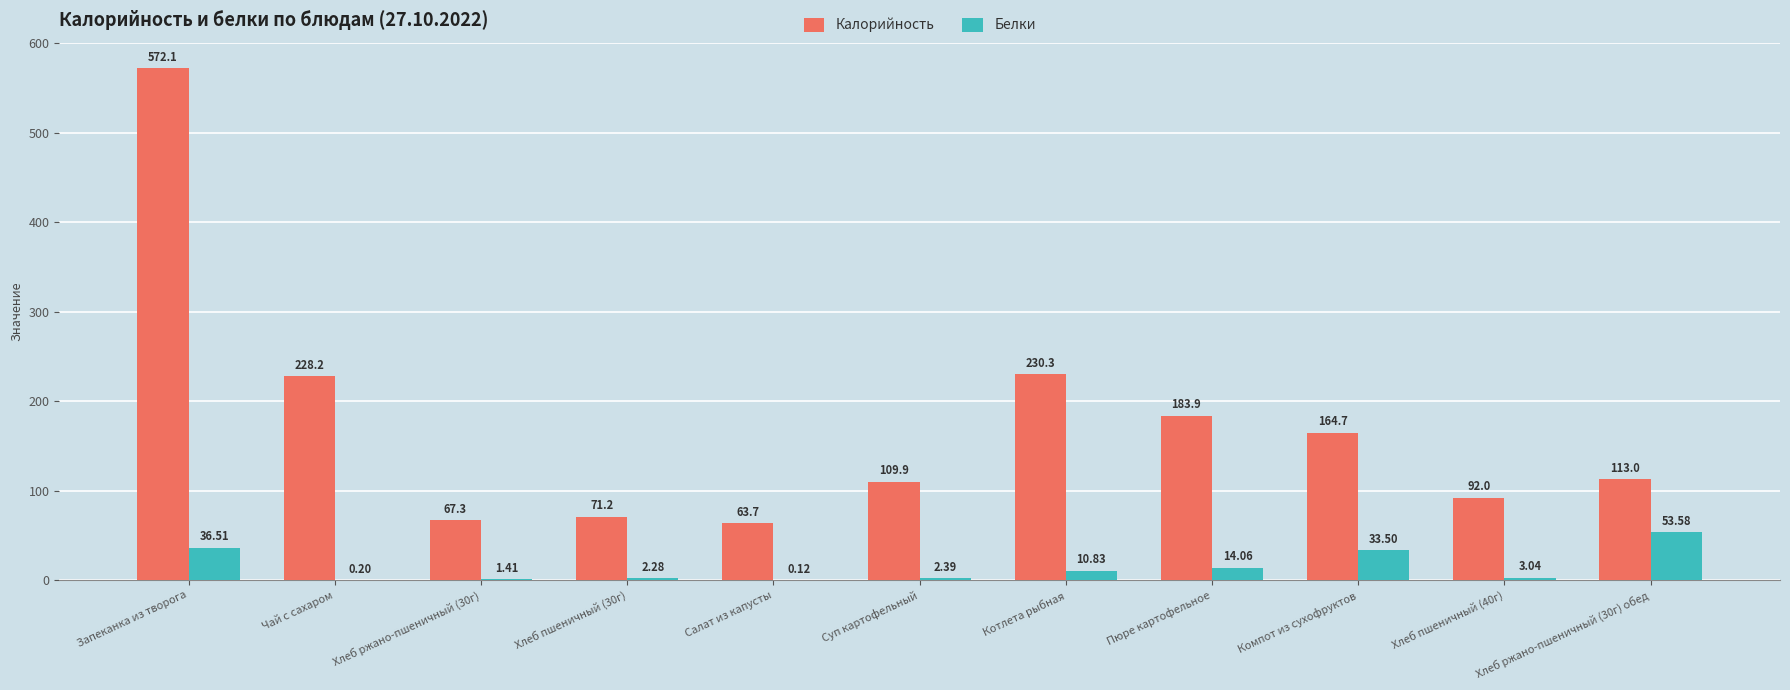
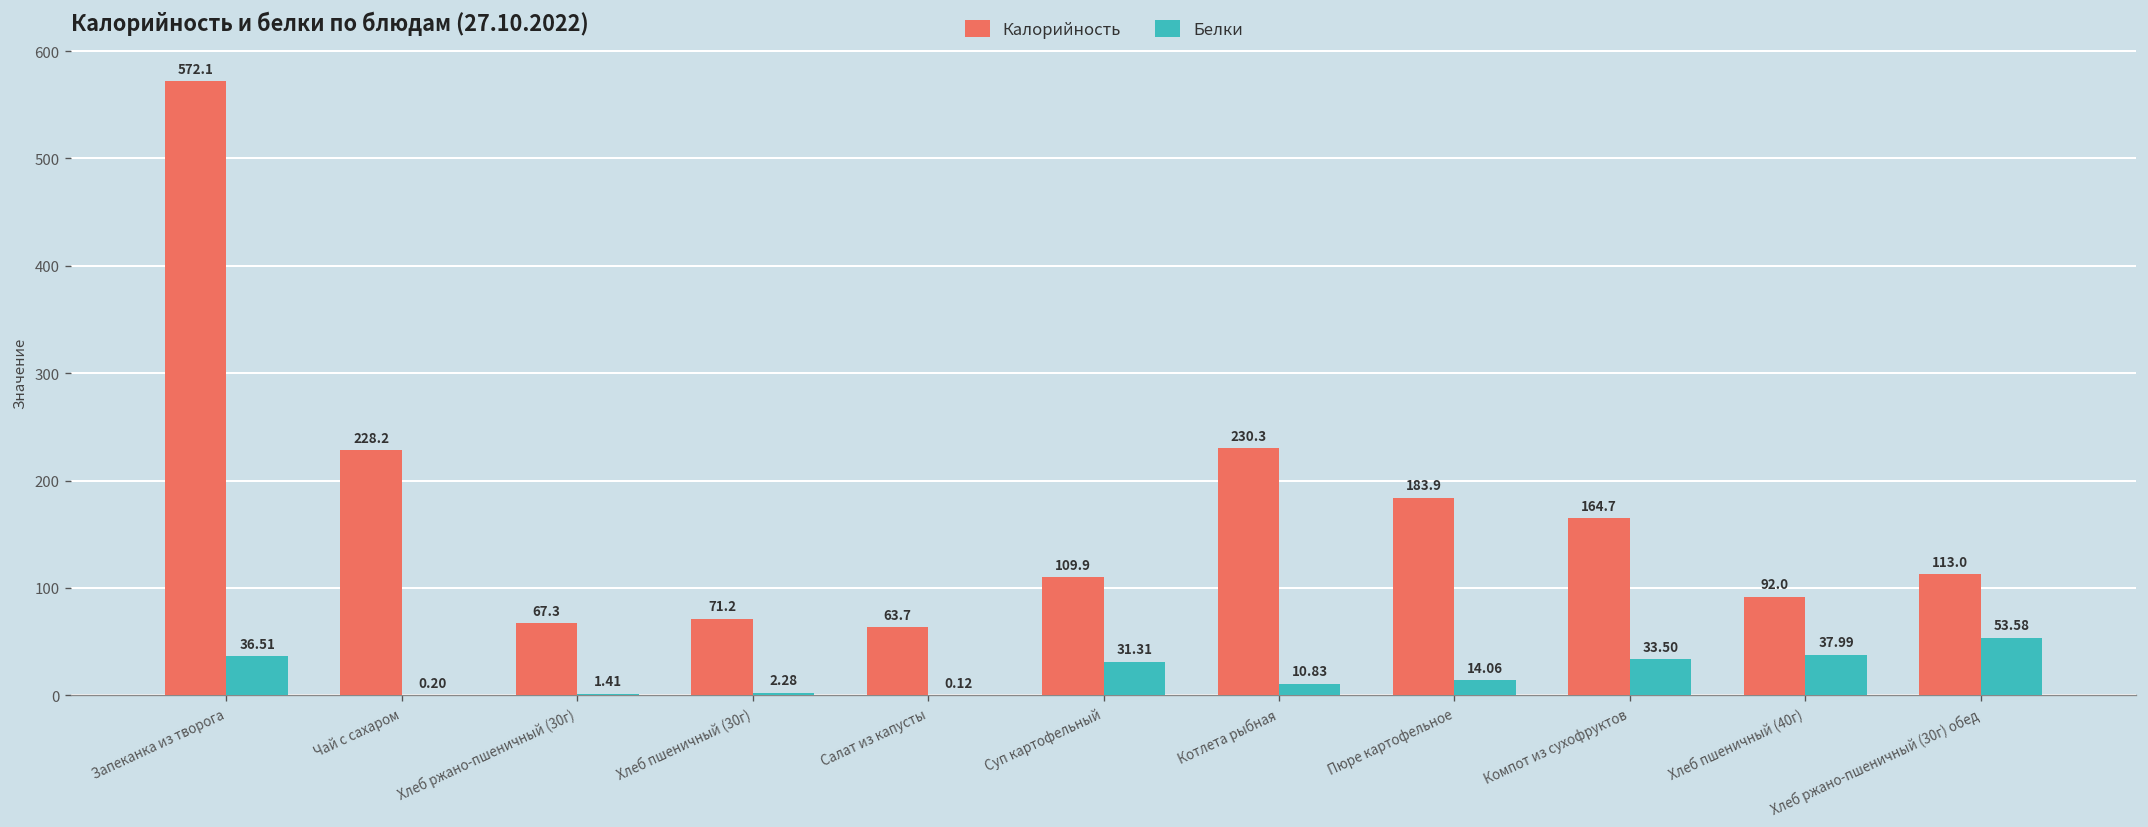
Белки, Суп картофельный: 2.39 -> 31.31
Белки, Хлеб пшеничный (40г): 3.04 -> 37.99
